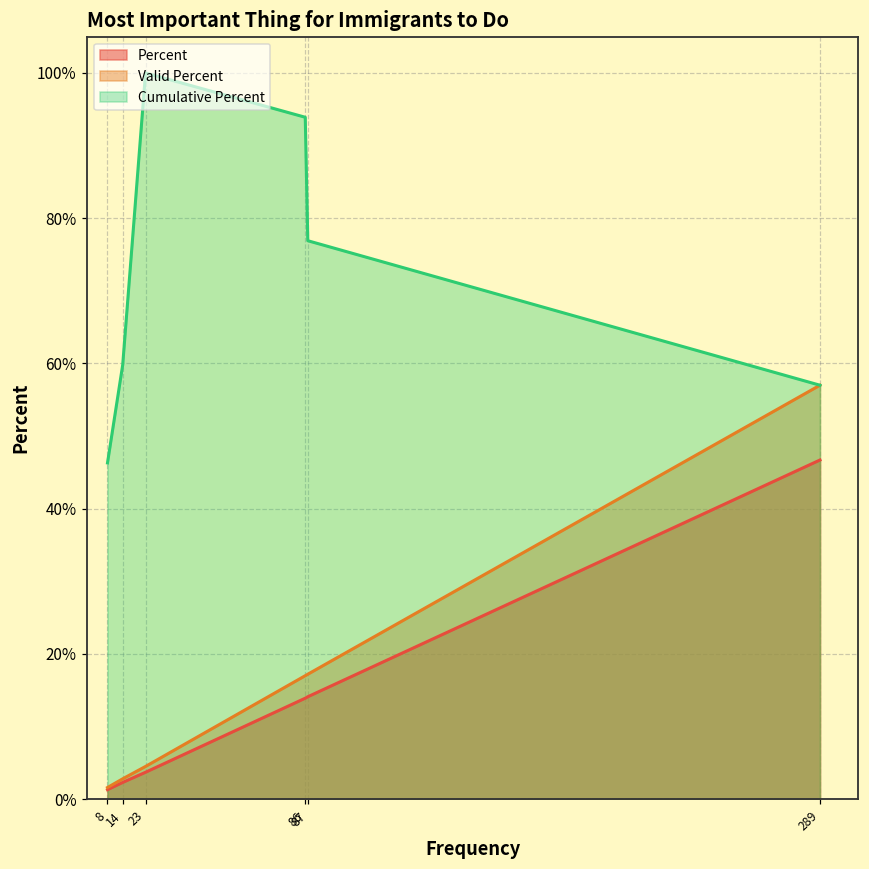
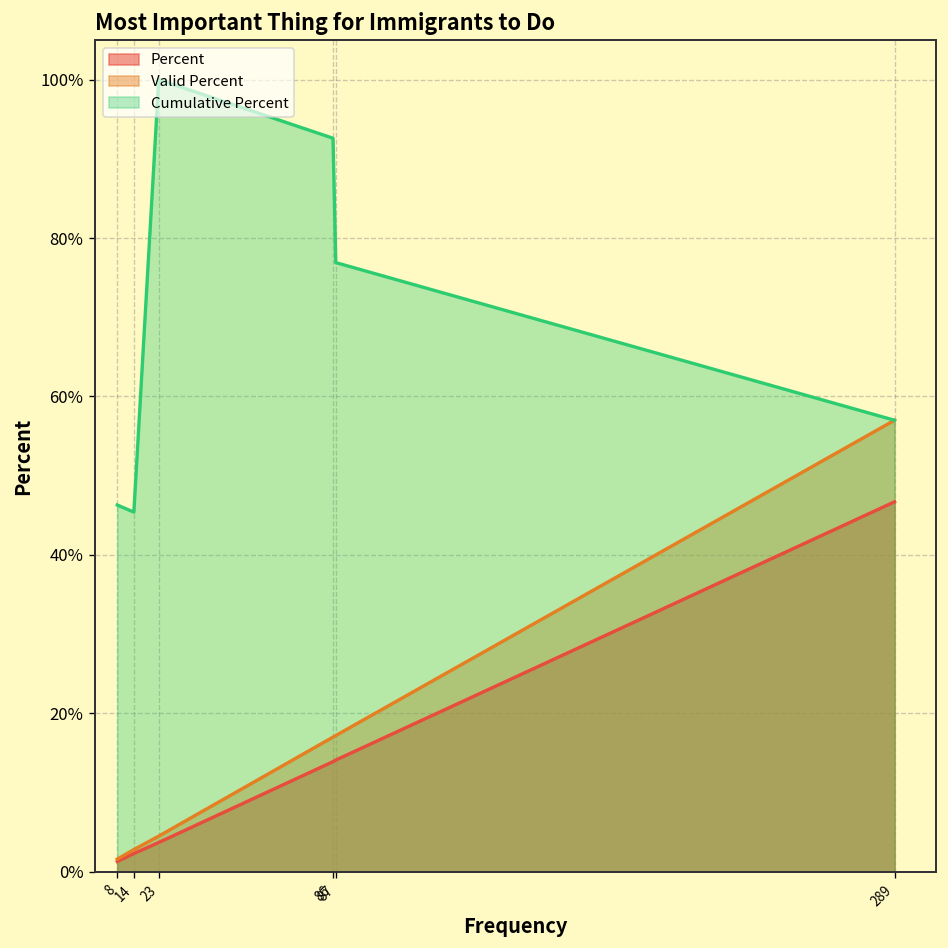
Cumulative Percent, 14: 60% -> 45%
Cumulative Percent, 86: 94% -> 93%
